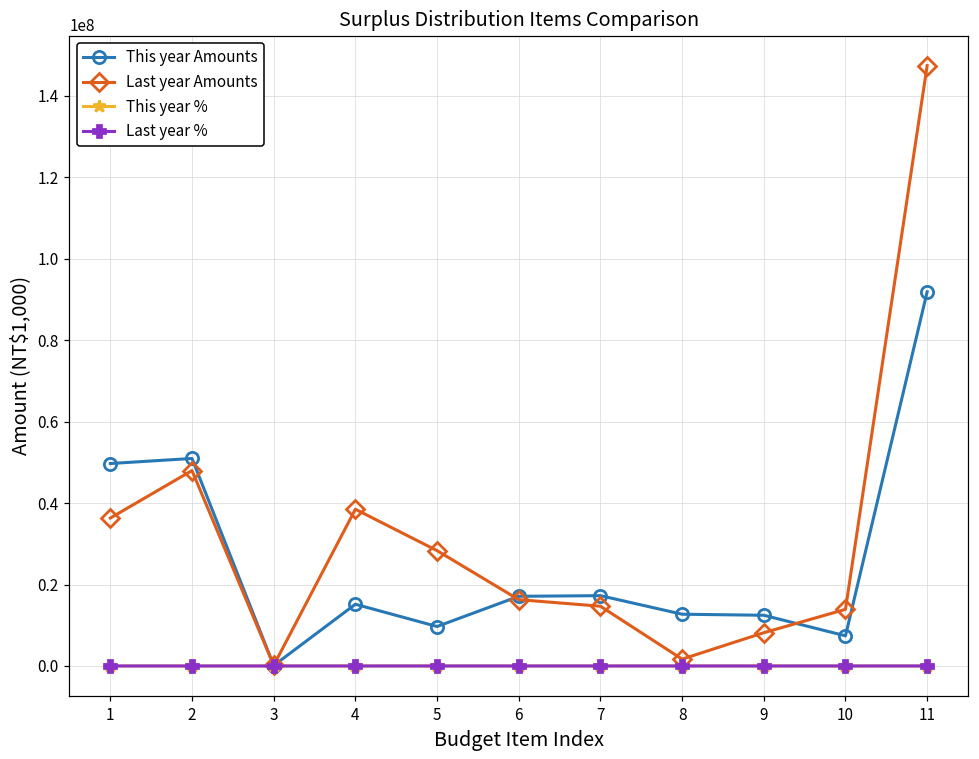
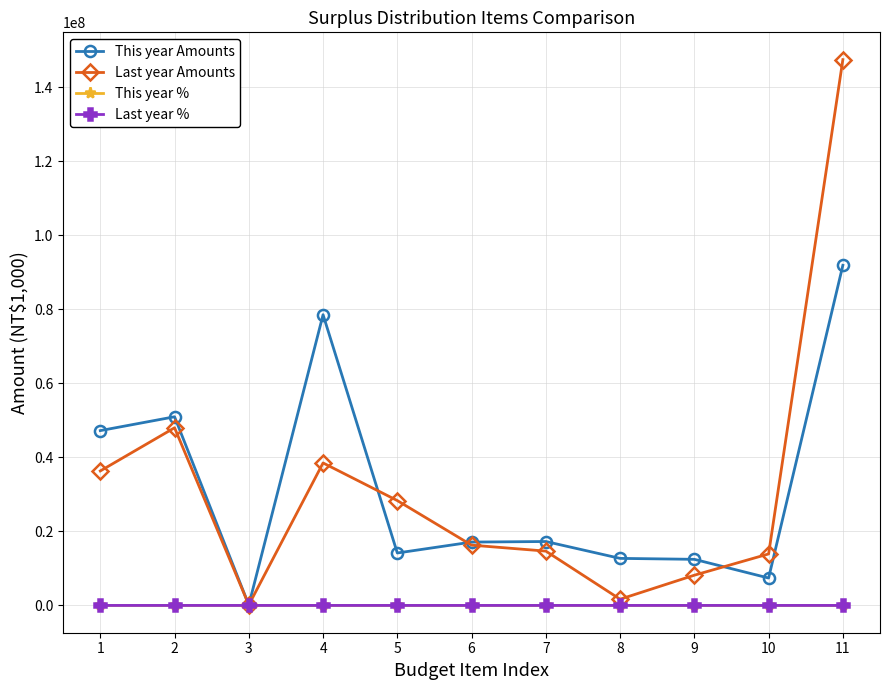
This year Amounts, 1: 50000000 -> 47000000
This year Amounts, 4: 15000000 -> 79000000
This year Amounts, 5: 10000000 -> 14000000
